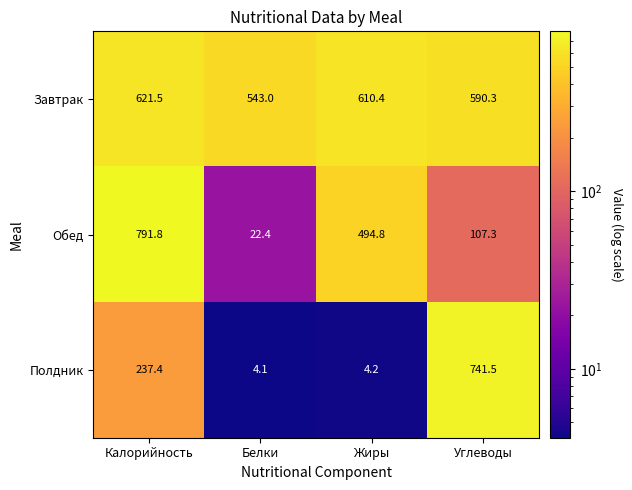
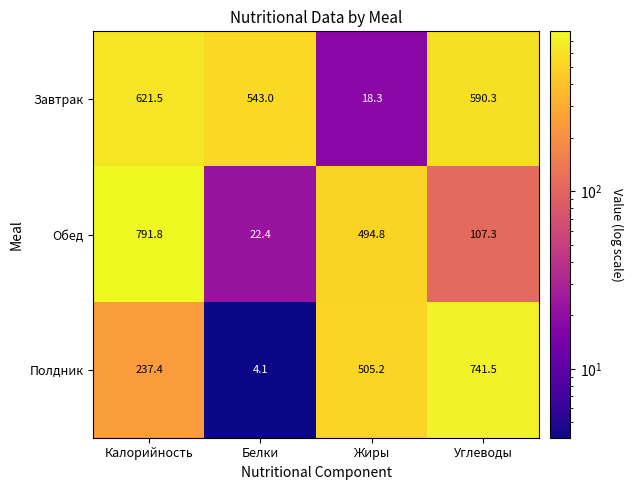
Завтрак, Жиры: 610.4 -> 18.3
Полдник, Жиры: 4.2 -> 505.2
